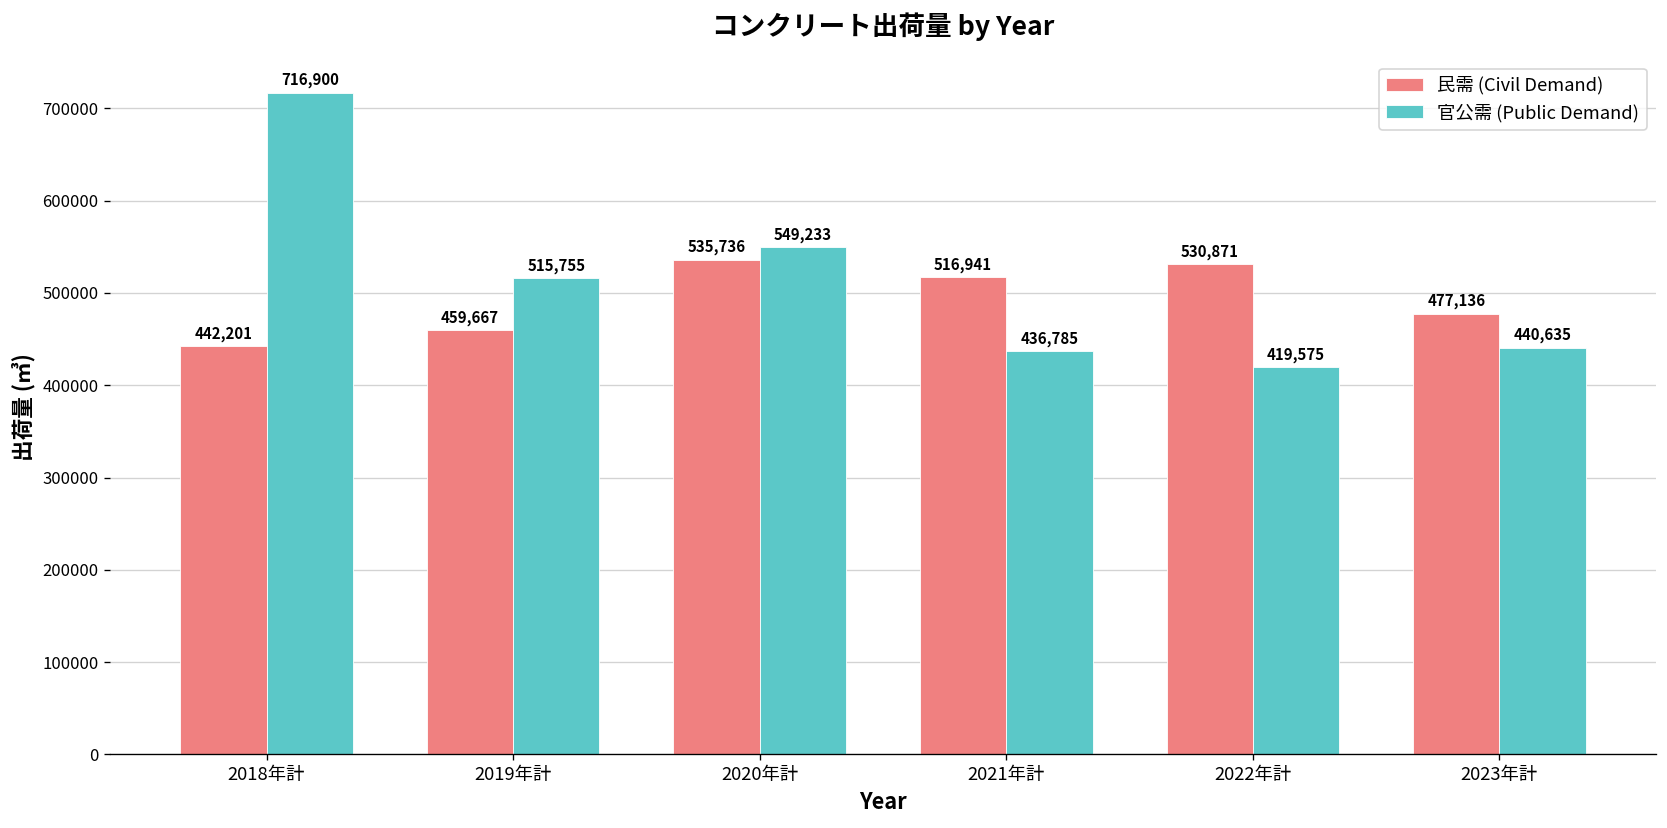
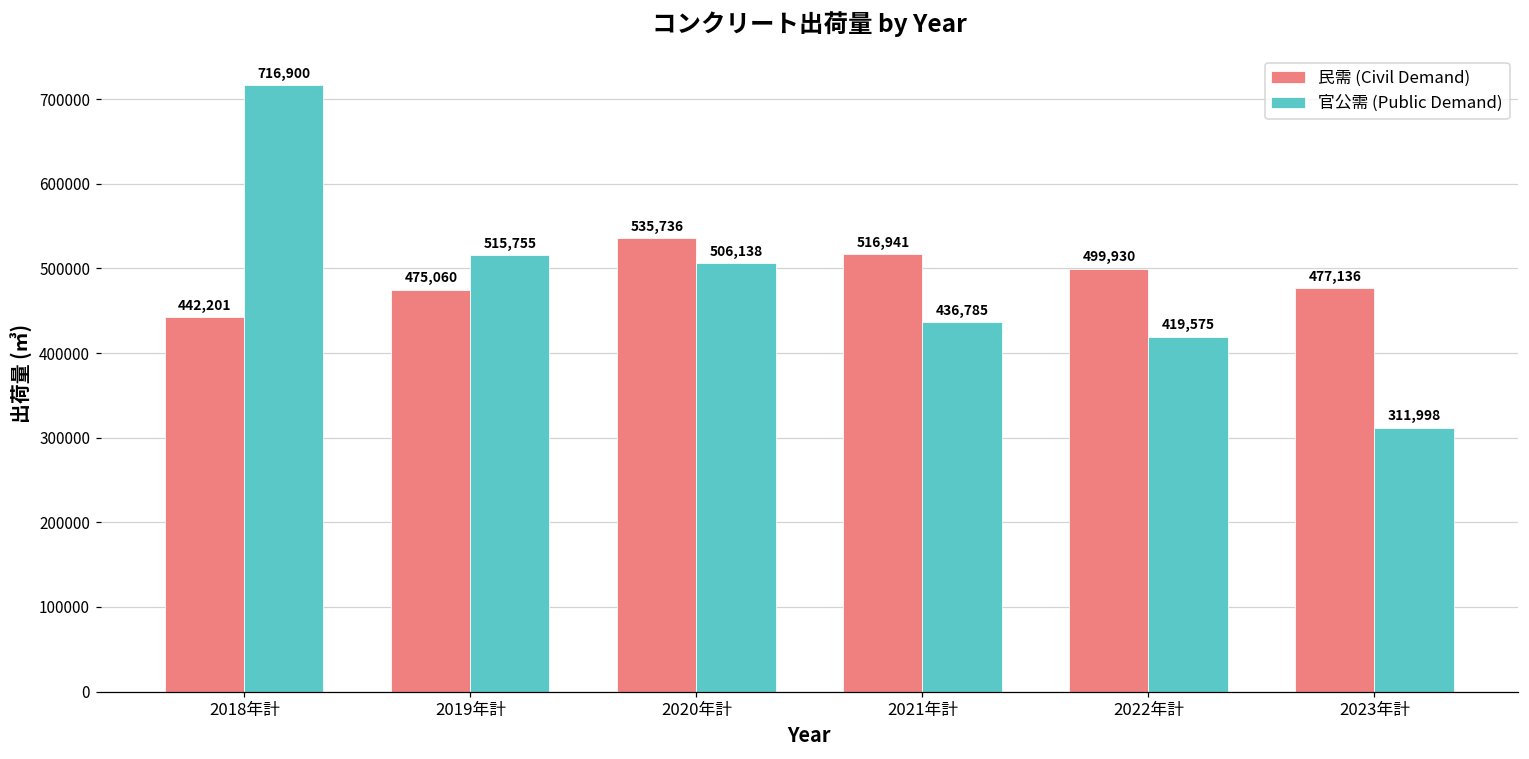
民需 (Civil Demand), 2019年計: 459,667 -> 475,060
官公需 (Public Demand), 2020年計: 549,233 -> 506,138
民需 (Civil Demand), 2022年計: 530,871 -> 499,930
官公需 (Public Demand), 2023年計: 440,635 -> 311,998
